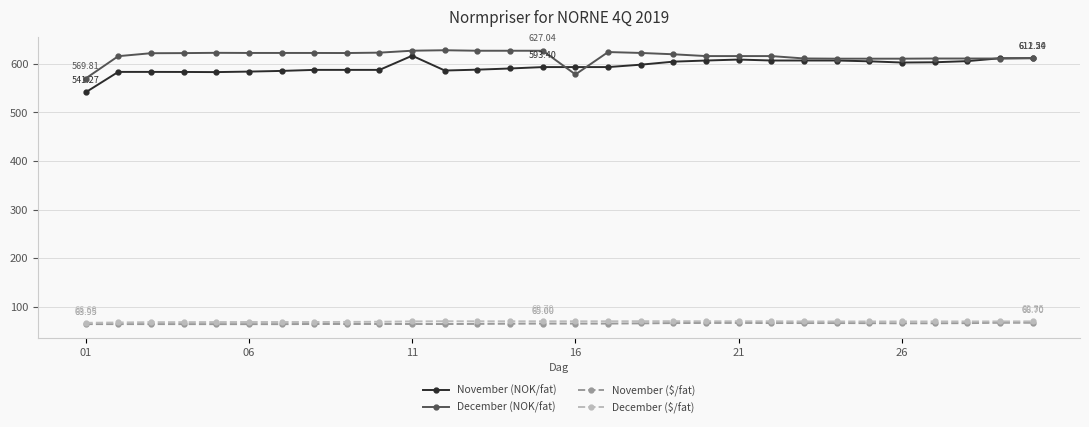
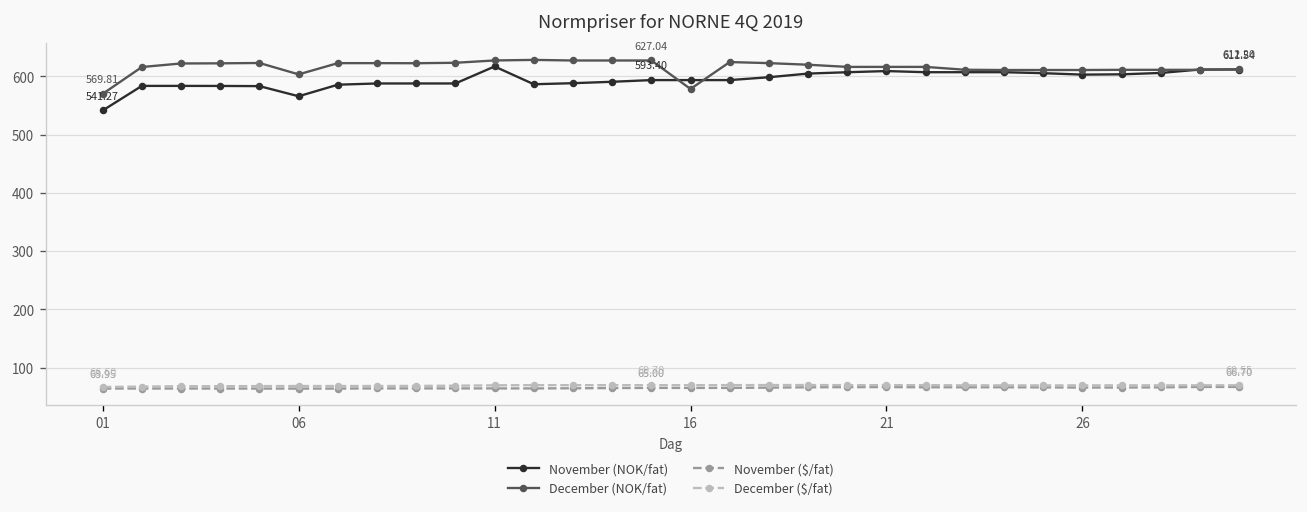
November (NOK/fat), 06: 580 -> 570
December (NOK/fat), 06: 620 -> 600
